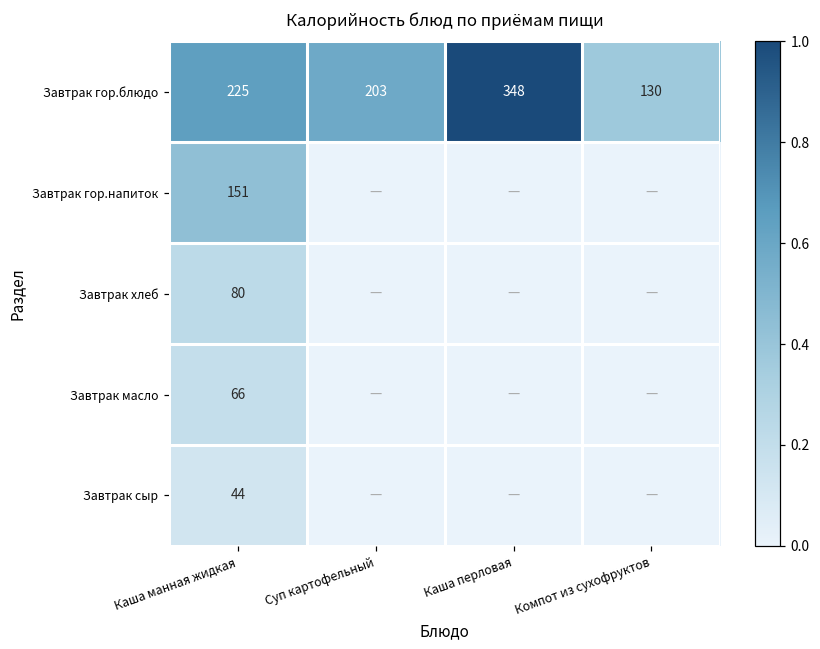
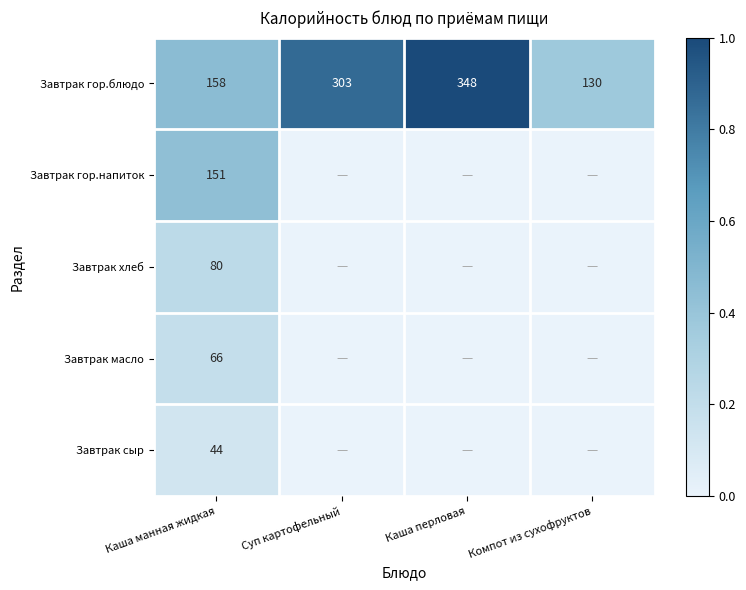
Завтрак гор.блюдо, Каша манная жидкая: 225 -> 158
Завтрак гор.блюдо, Суп картофельный: 203 -> 303
